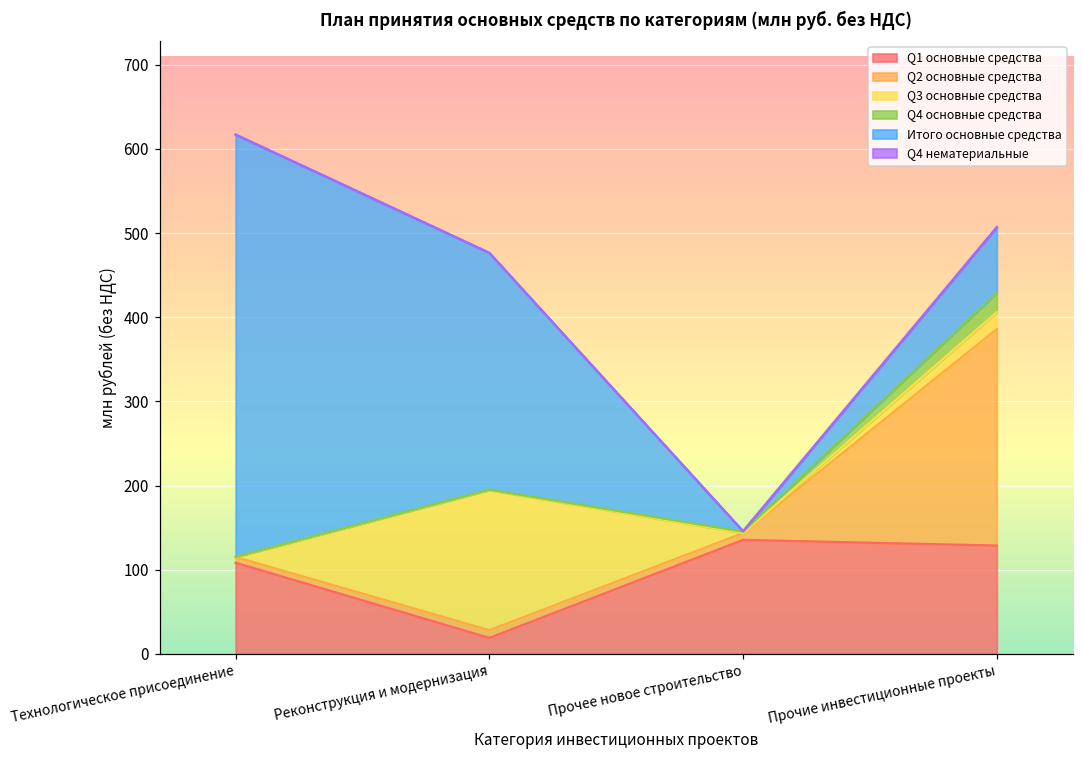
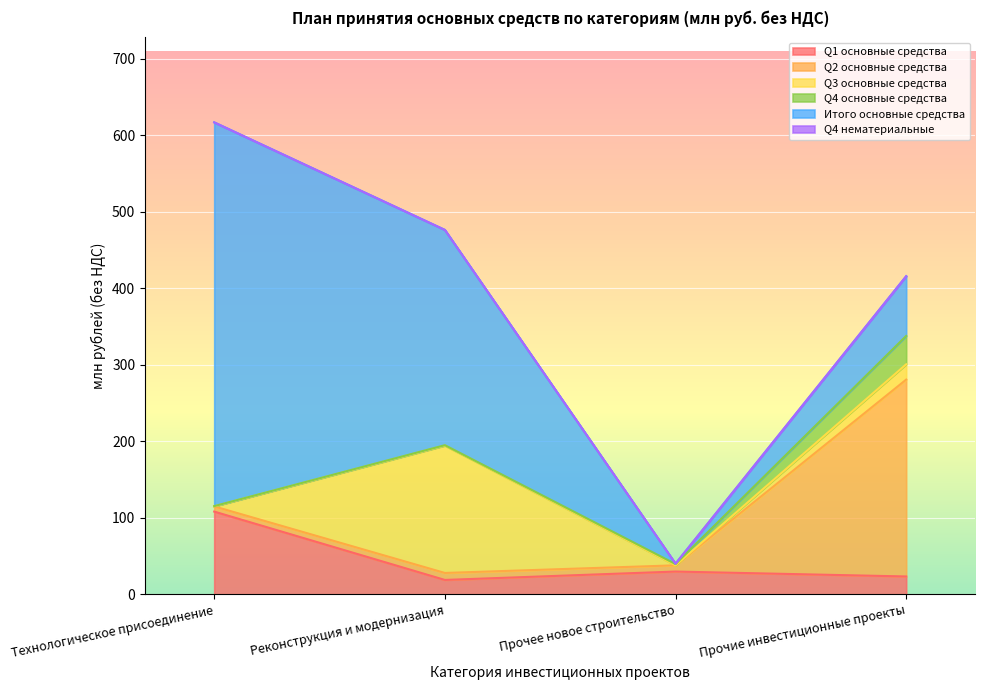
Q1 основные средства, Прочее новое строительство: 140 -> 30
Q1 основные средства, Прочие инвестиционные проекты: 130 -> 20
Q4 основные средства, Прочие инвестиционные проекты: 20 -> 40
